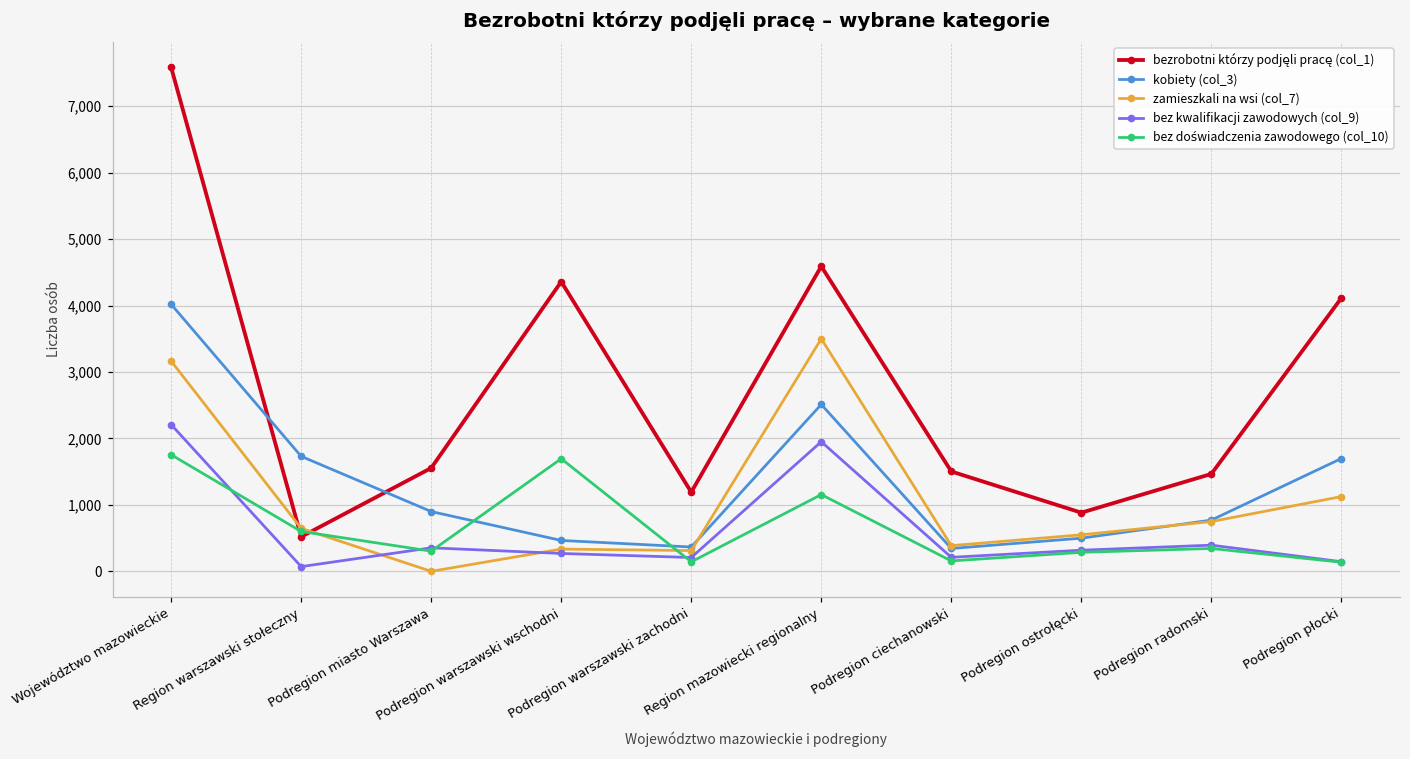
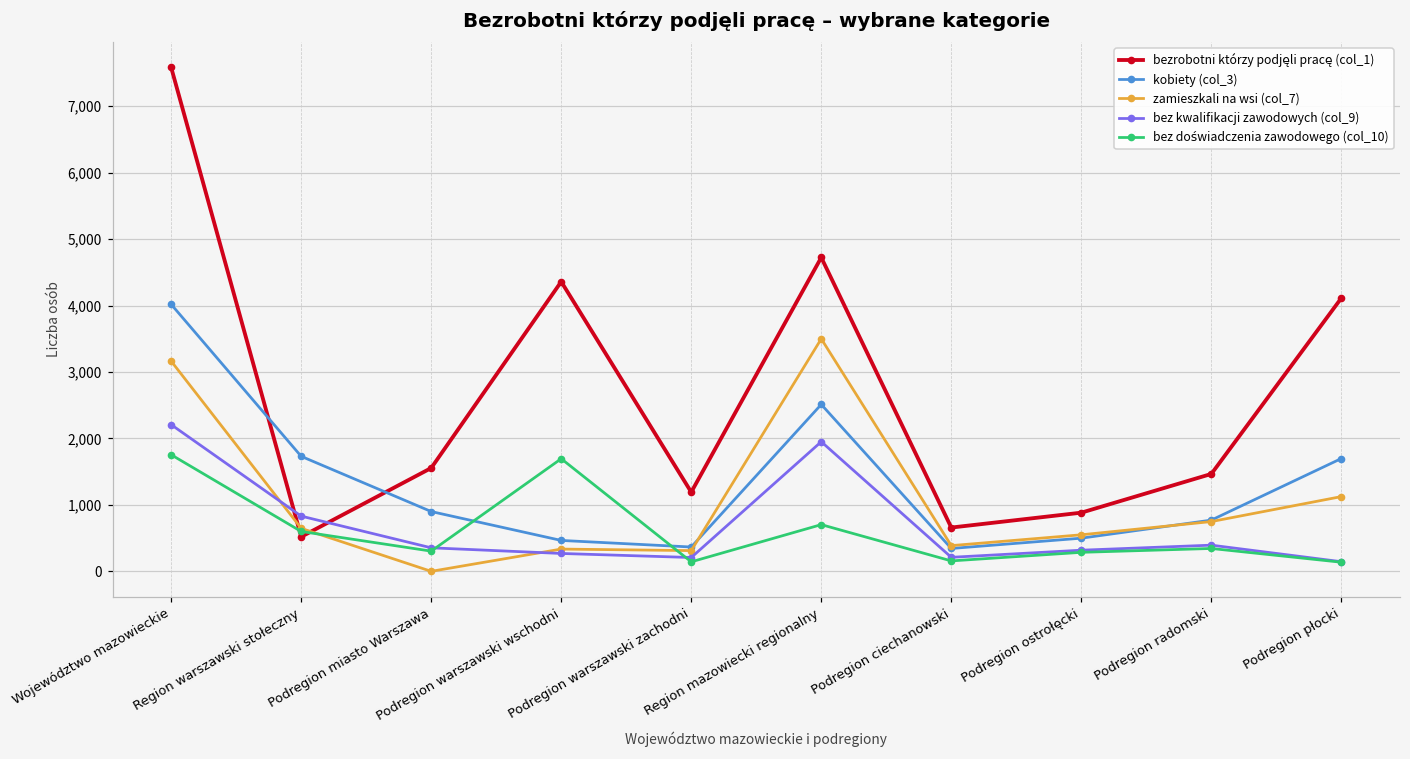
bez kwalifikacji zawodowych (col_9), Region warszawski stołeczny: 100 -> 800
bezrobotni którzy podjęli pracę (col_1), Region mazowiecki regionalny: 4,600 -> 4,700
bez doświadczenia zawodowego (col_10), Region mazowiecki regionalny: 1,200 -> 700
bezrobotni którzy podjęli pracę (col_1), Podregion ciechanowski: 1,500 -> 700
